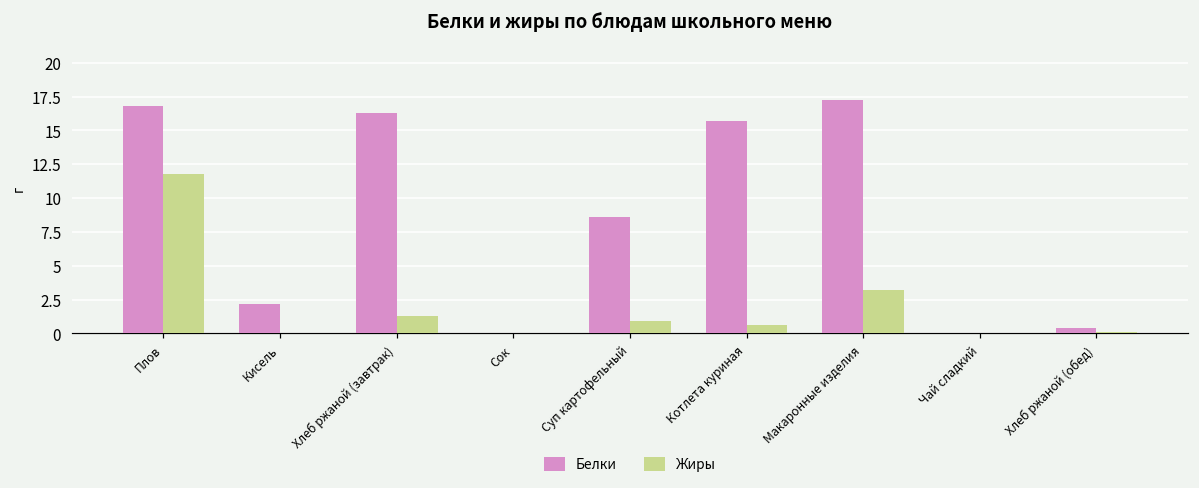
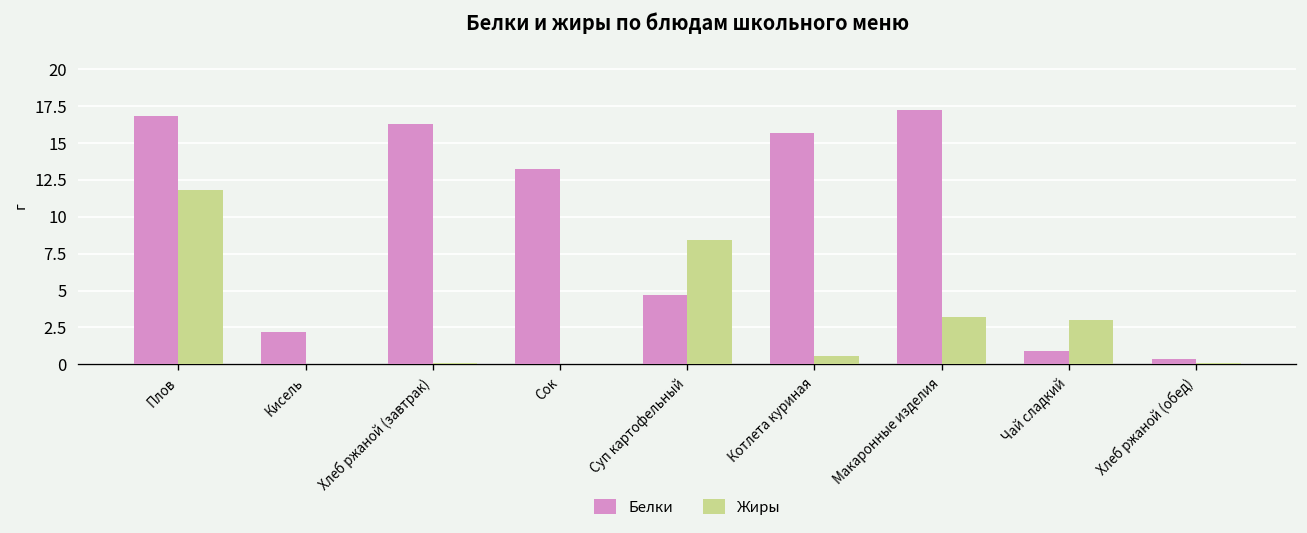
Жиры, Хлеб ржаной (завтрак): 1.3 -> 0.1
Белки, Сок: 0.0 -> 13.2
Белки, Суп картофельный: 8.6 -> 4.7
Жиры, Суп картофельный: 0.9 -> 8.4
Белки, Чай сладкий: 0.0 -> 0.9
Жиры, Чай сладкий: 0 -> 3
